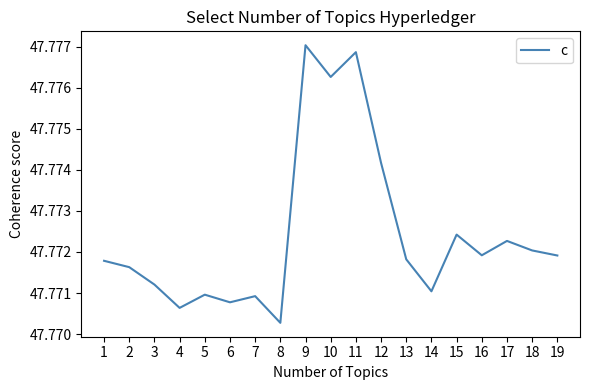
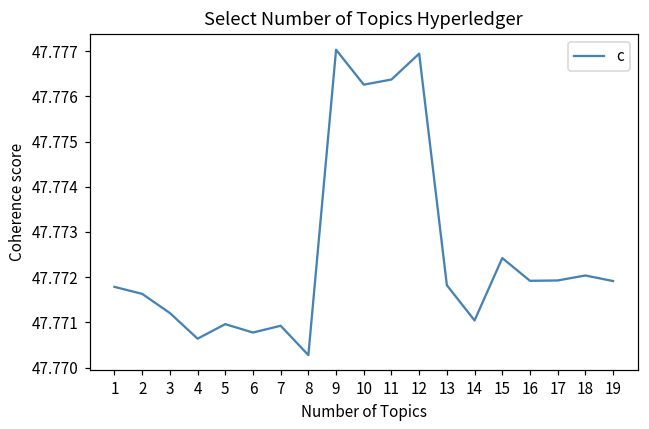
11: 47.7769 -> 47.7764
12: 47.7742 -> 47.7769
17: 47.7723 -> 47.7719
